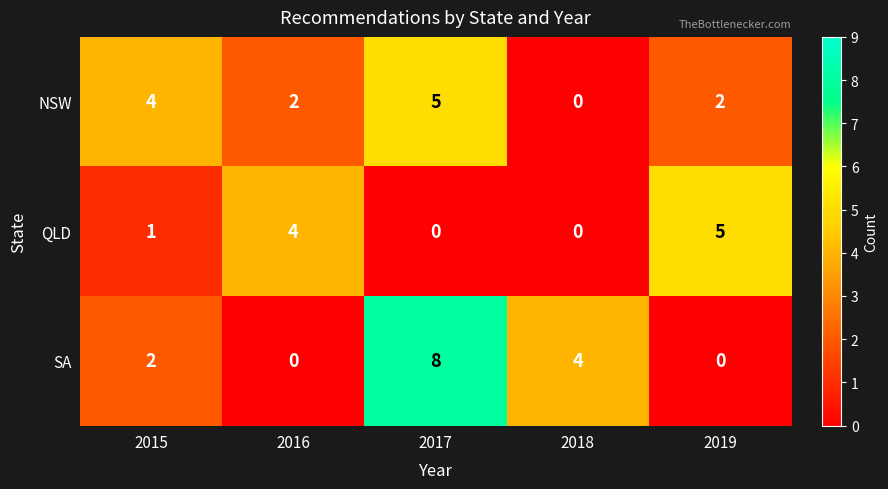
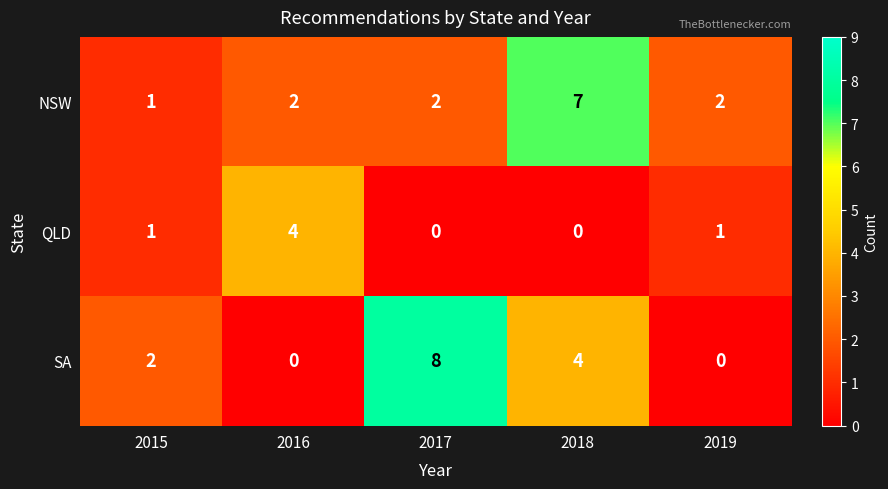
NSW, 2015: 4 -> 1
NSW, 2017: 5 -> 2
NSW, 2018: 0 -> 7
QLD, 2019: 5 -> 1
